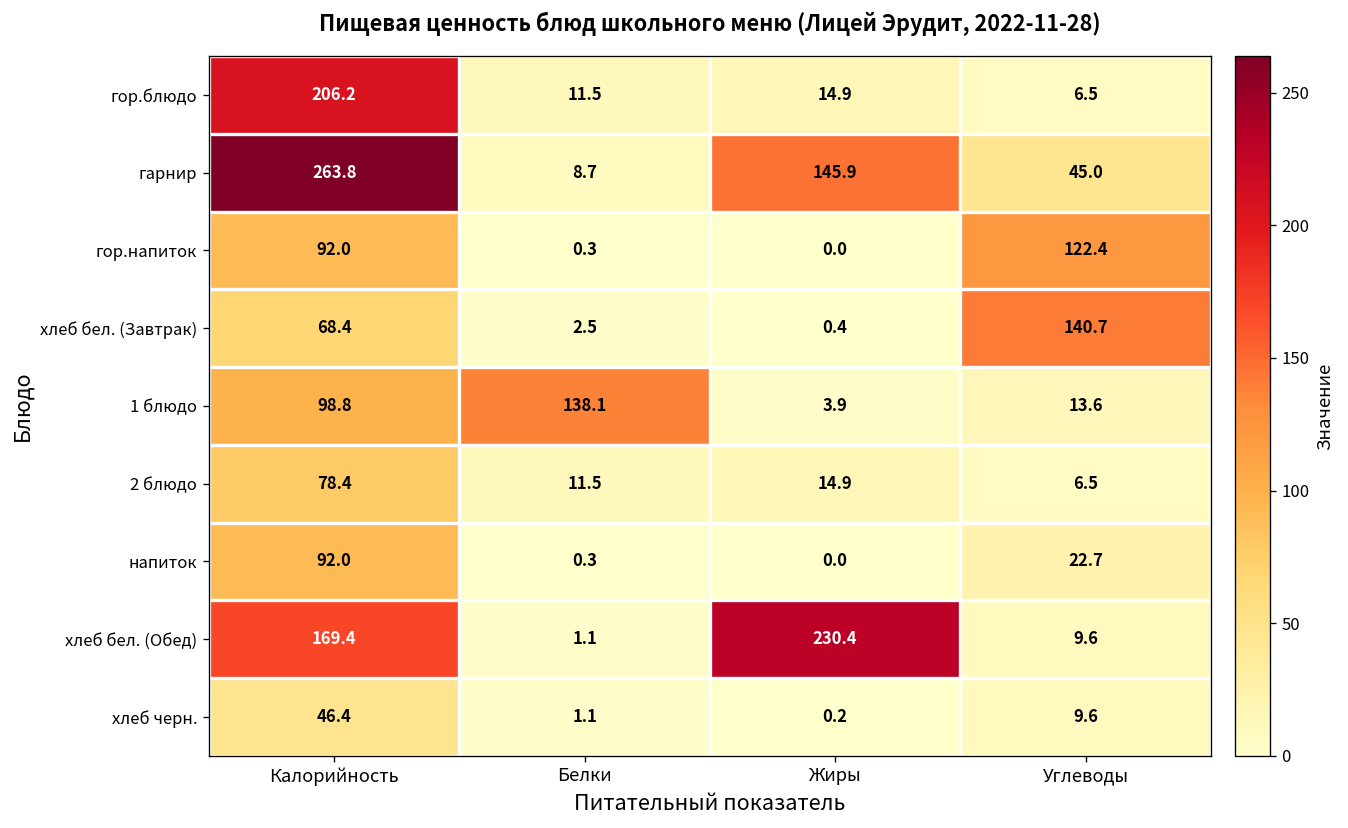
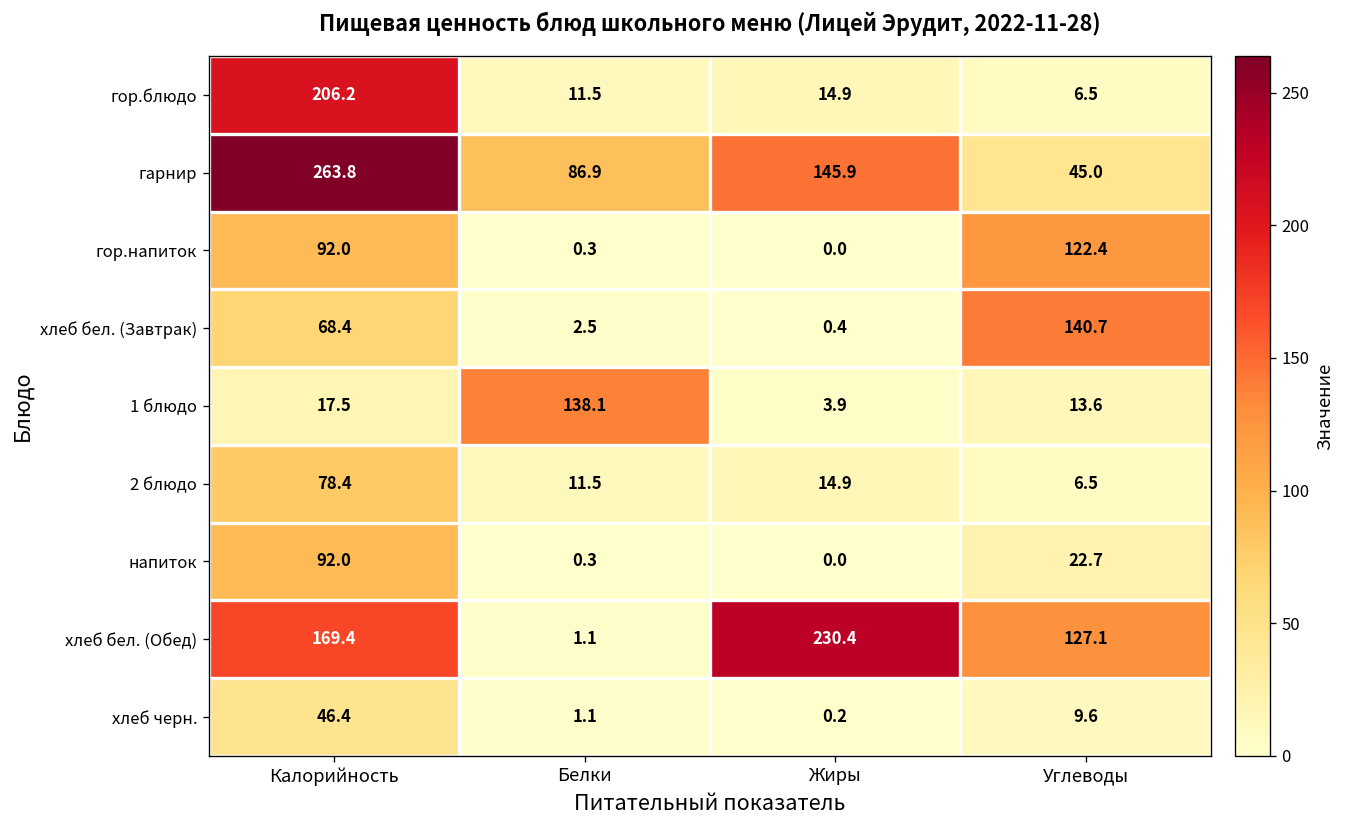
гарнир, Белки: 8.7 -> 86.9
1 блюдо, Калорийность: 98.8 -> 17.5
хлеб бел. (Обед), Углеводы: 9.6 -> 127.1
